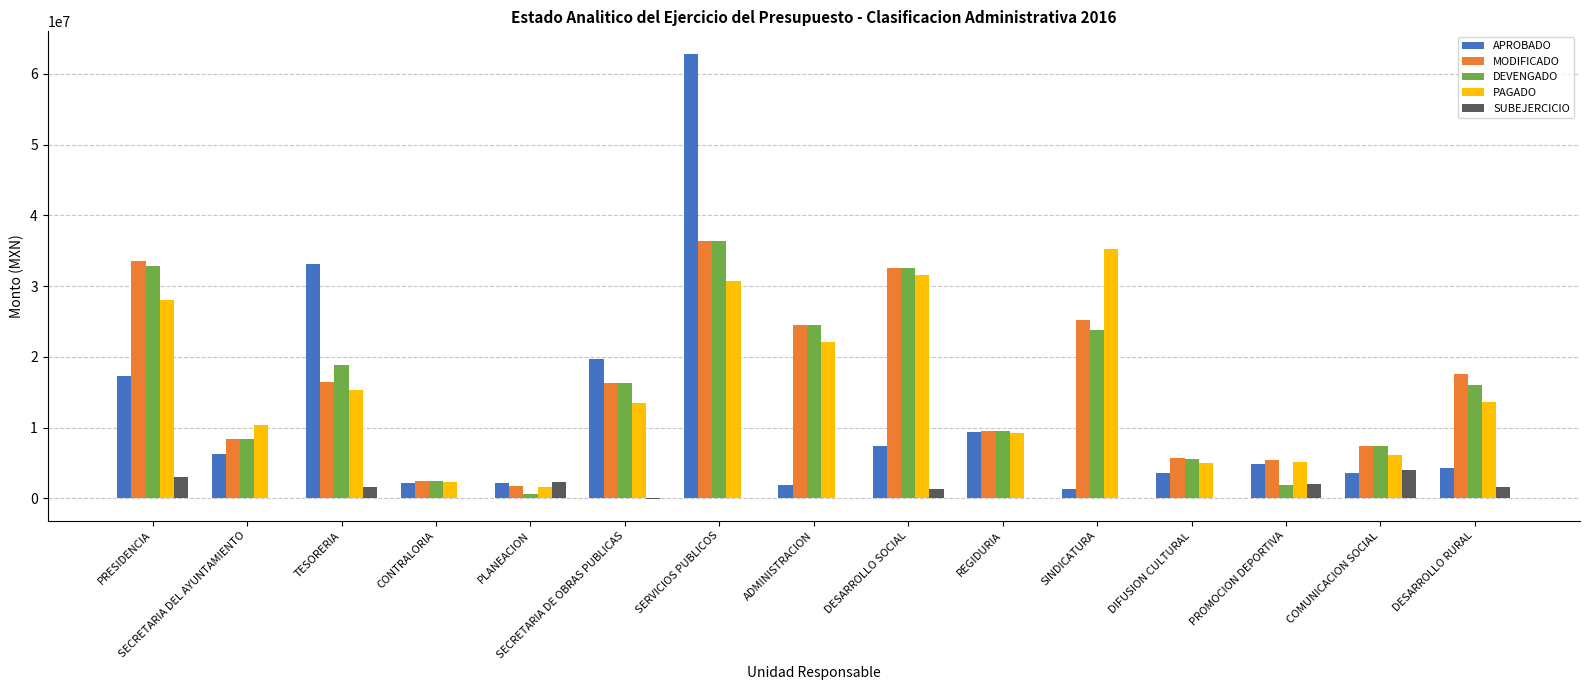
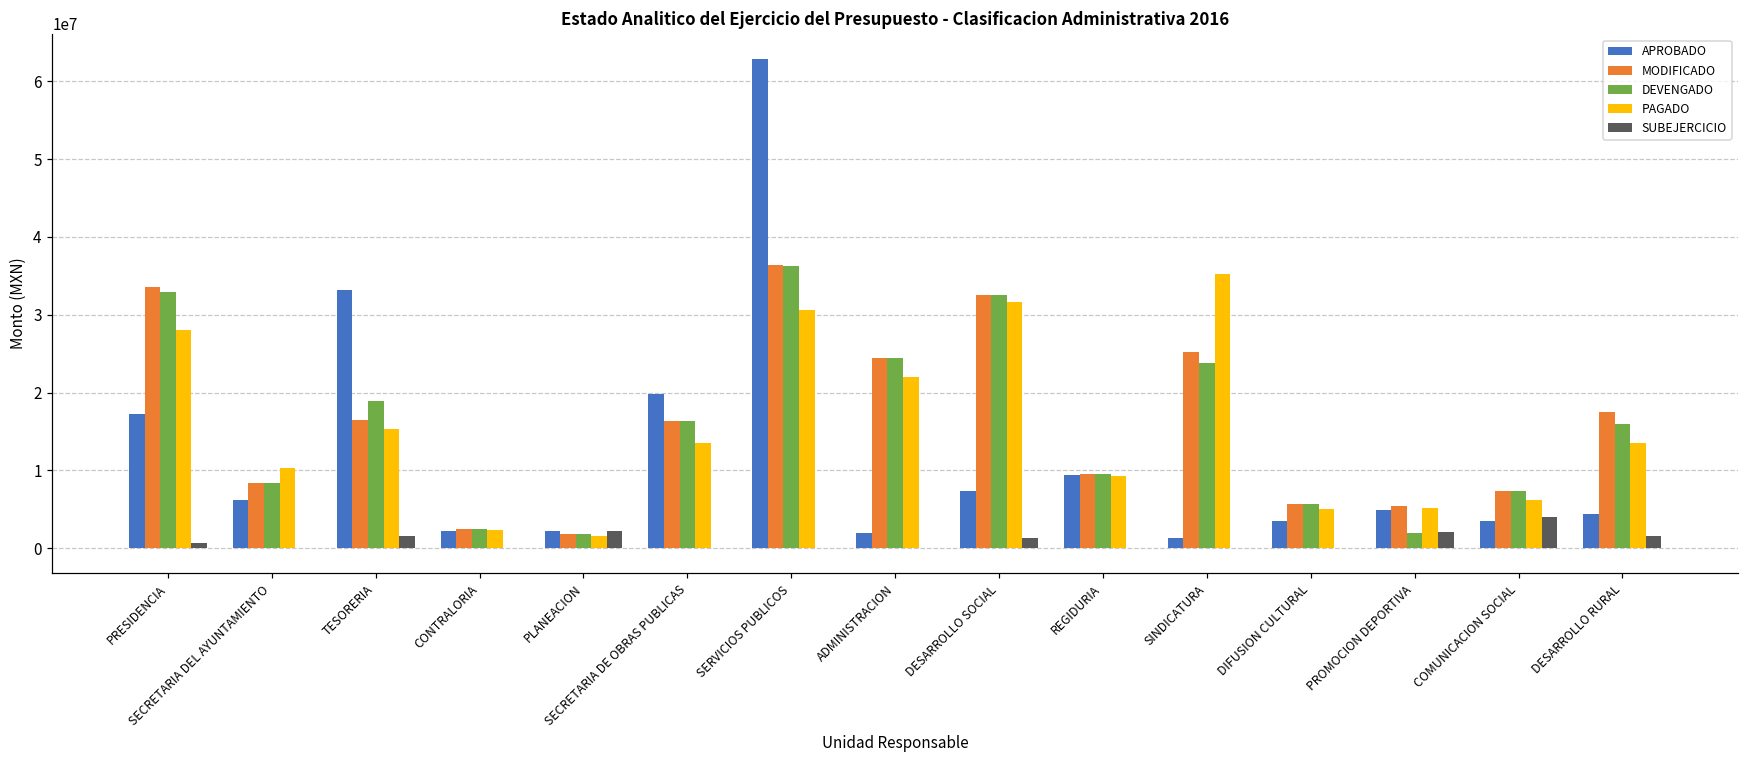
SUBEJERCICIO, PRESIDENCIA: 3000000 -> 1000000
DEVENGADO, PLANEACION: 1000000 -> 2000000
